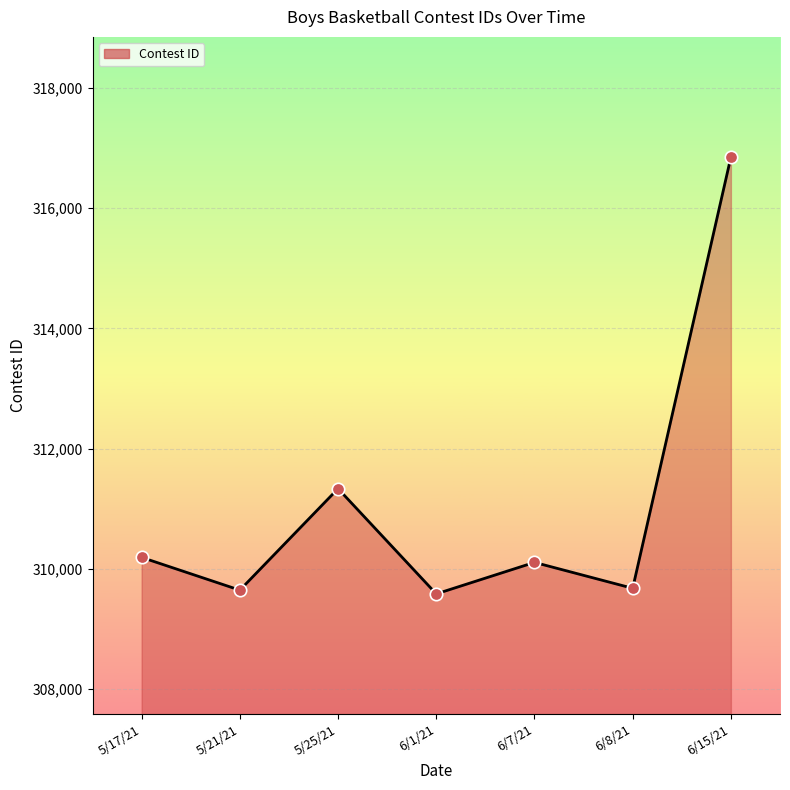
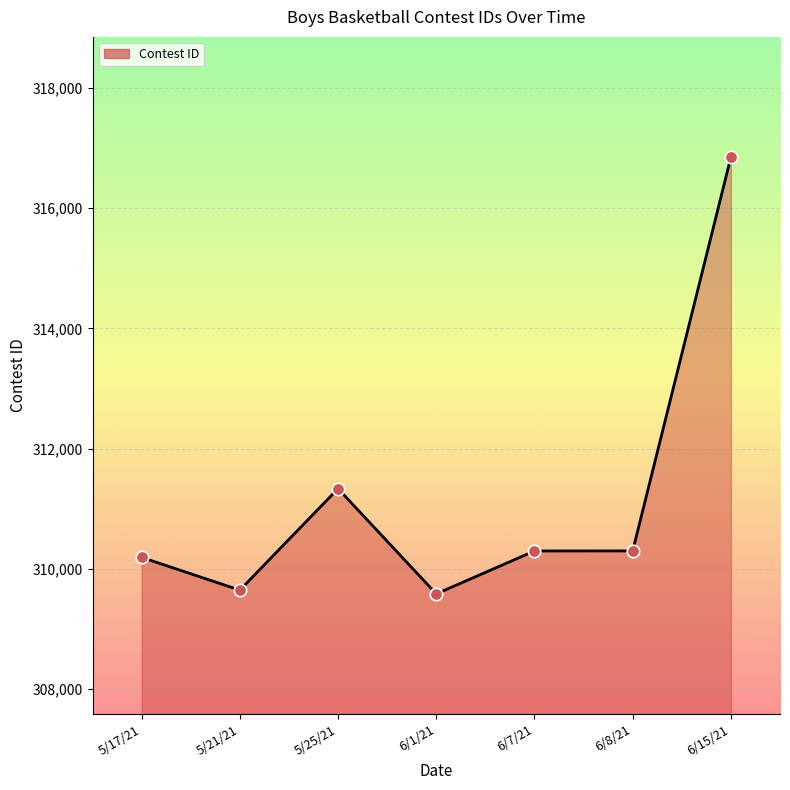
6/7/21: 310,100 -> 310,300
6/8/21: 309,700 -> 310,300
